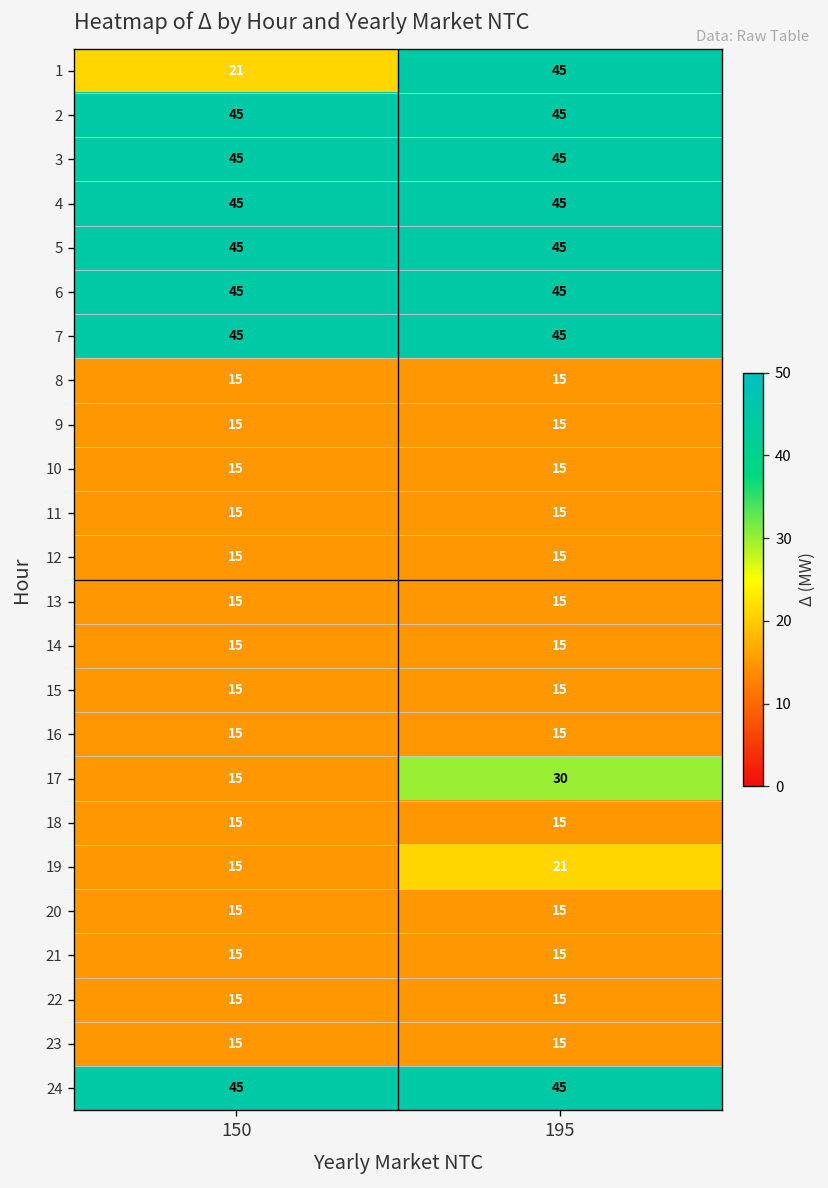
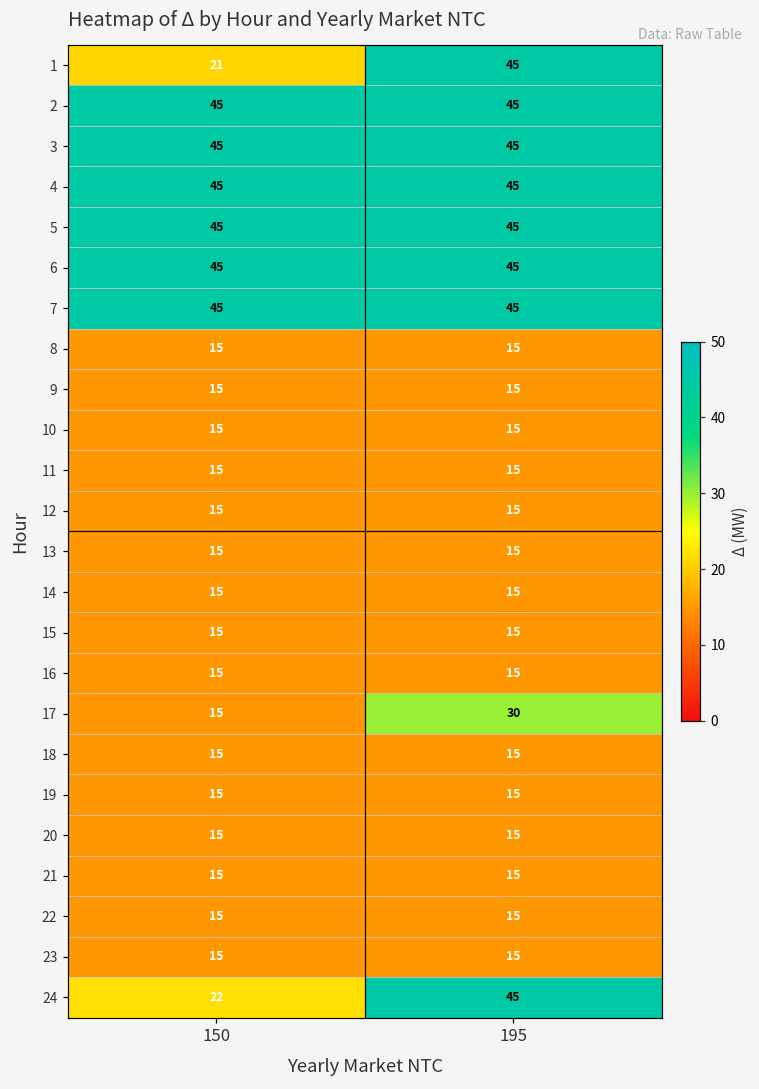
19, 195: 21 -> 15
24, 150: 45 -> 22
